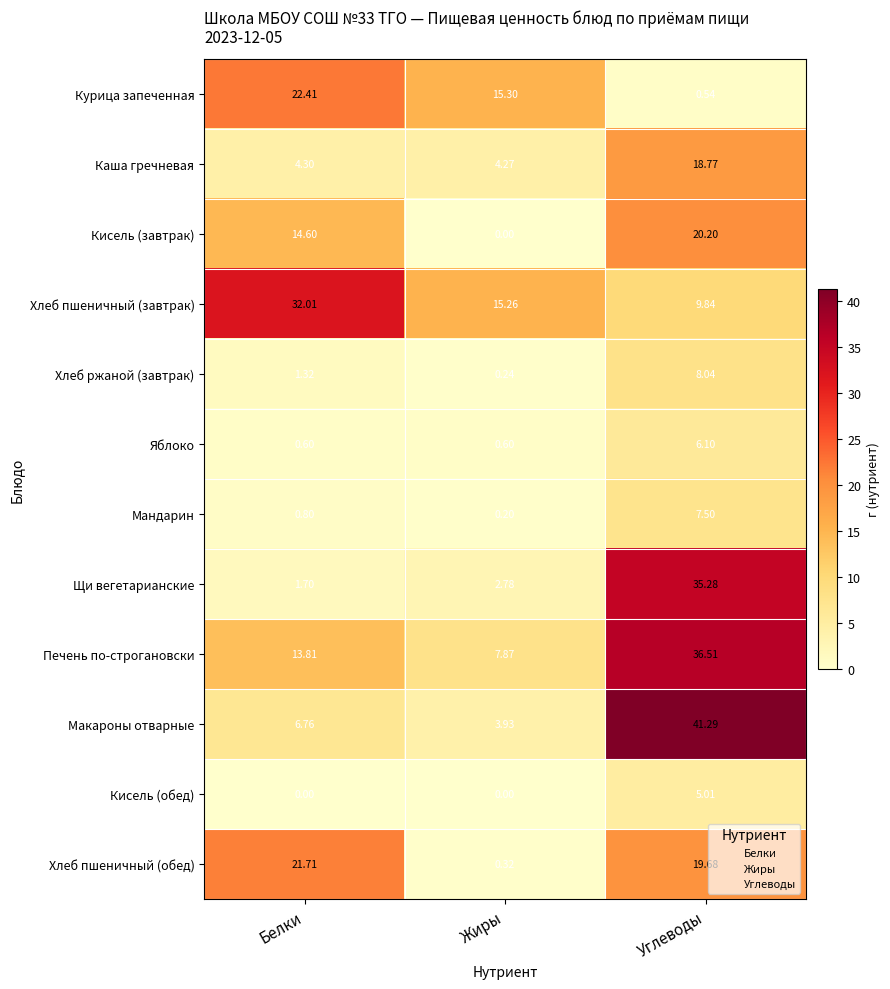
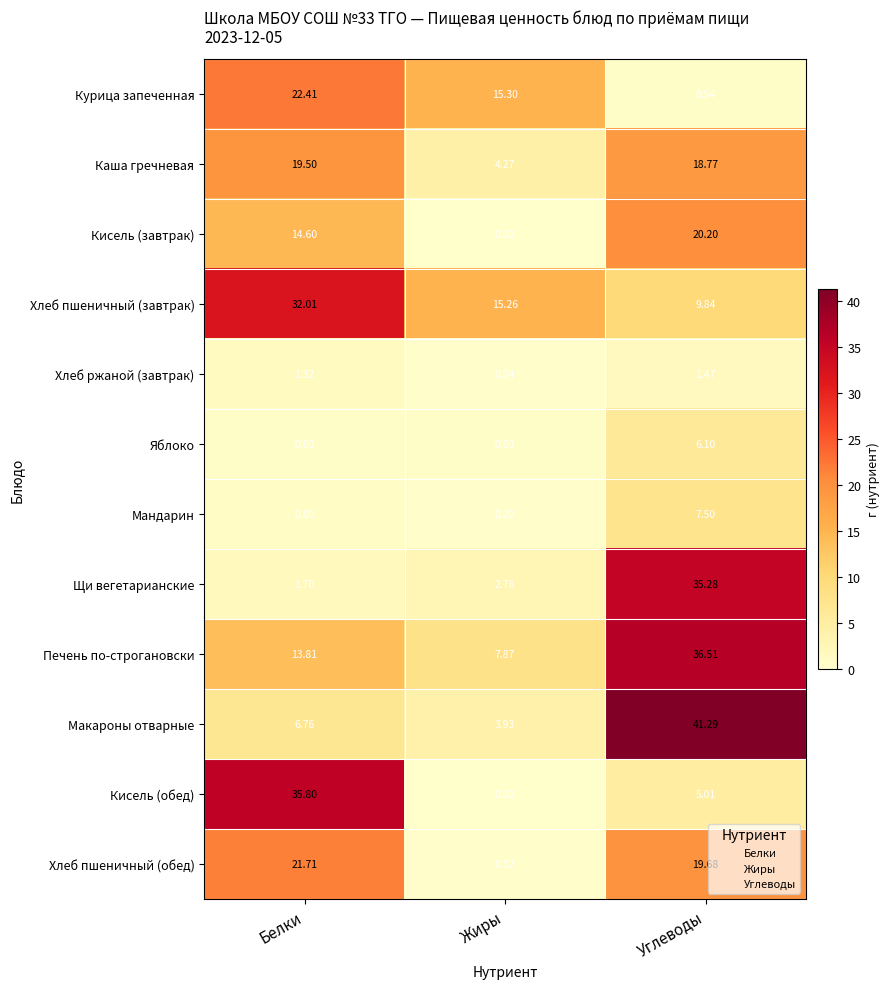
Каша гречневая, Белки: 4.30 -> 19.50
Хлеб ржаной (завтрак), Углеводы: 8.04 -> 1.47
Кисель (обед), Белки: 0.00 -> 35.80
